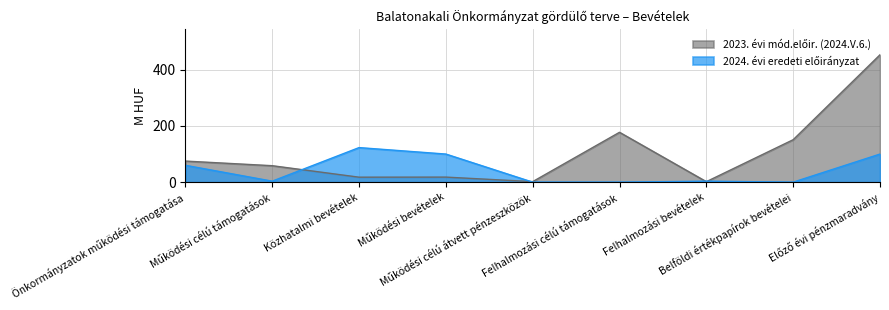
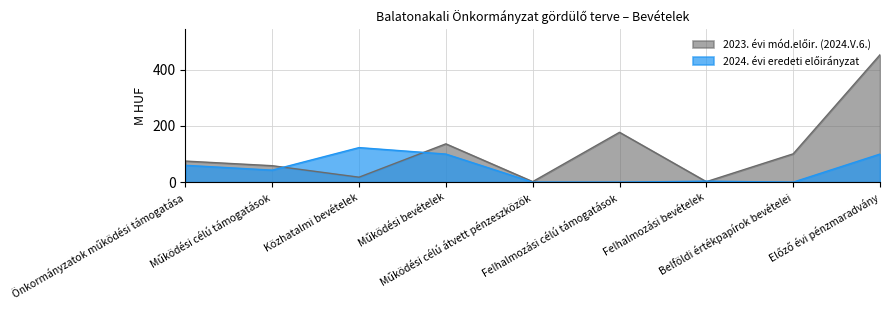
2024. évi eredeti előirányzat, Működési célú támogatások: 0 -> 40
2023. évi mód.előir. (2024.V.6.), Működési bevételek: 20 -> 140
2023. évi mód.előir. (2024.V.6.), Belföldi értékpapírok bevételei: 150 -> 100
